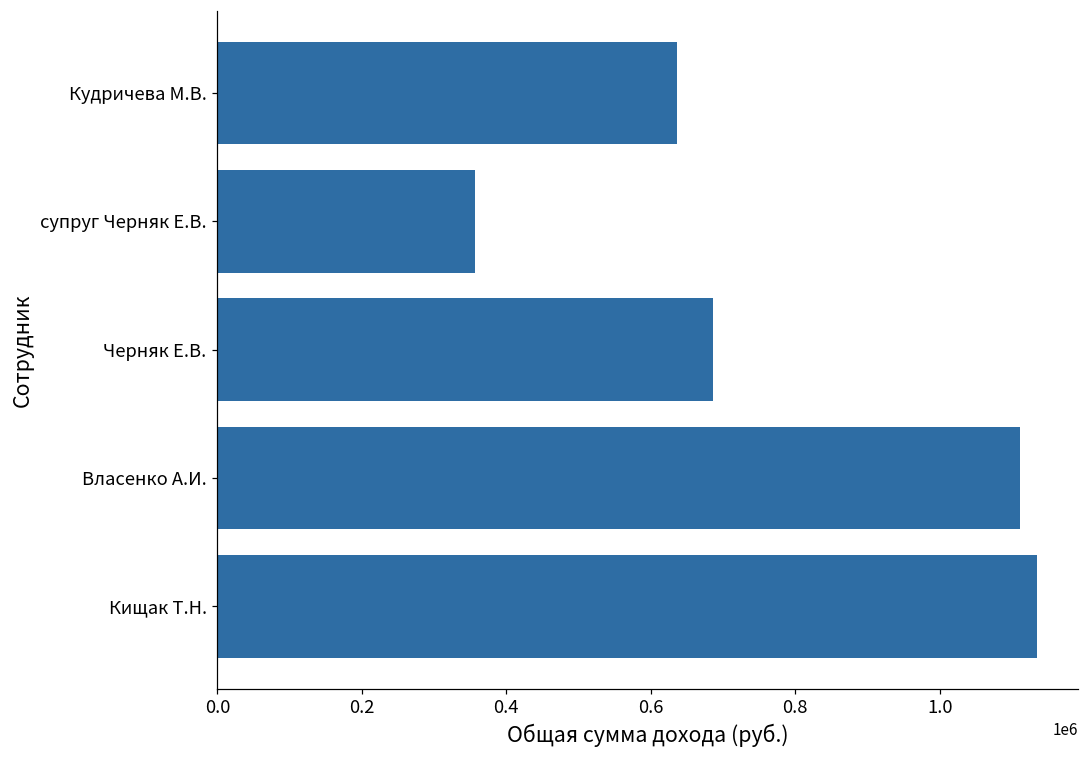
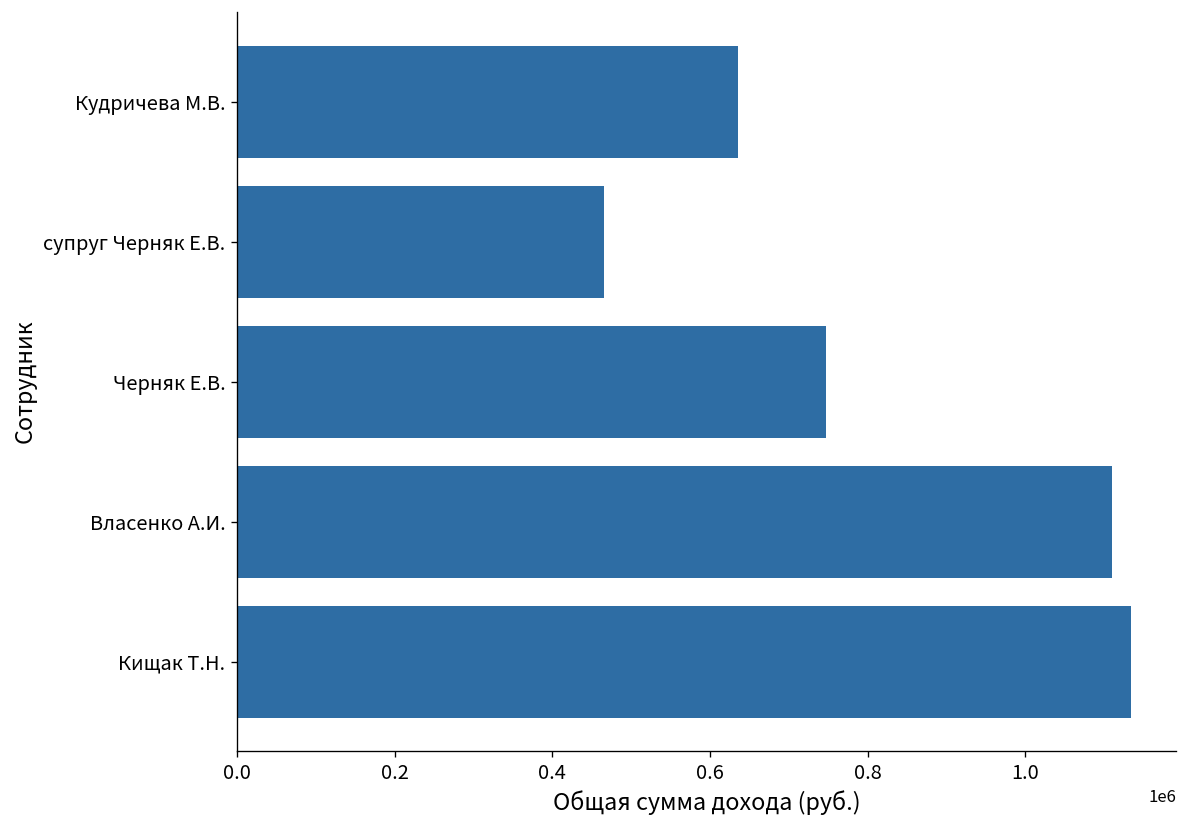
супруг Черняк Е.В.: 360000 -> 470000
Черняк Е.В.: 690000 -> 750000
